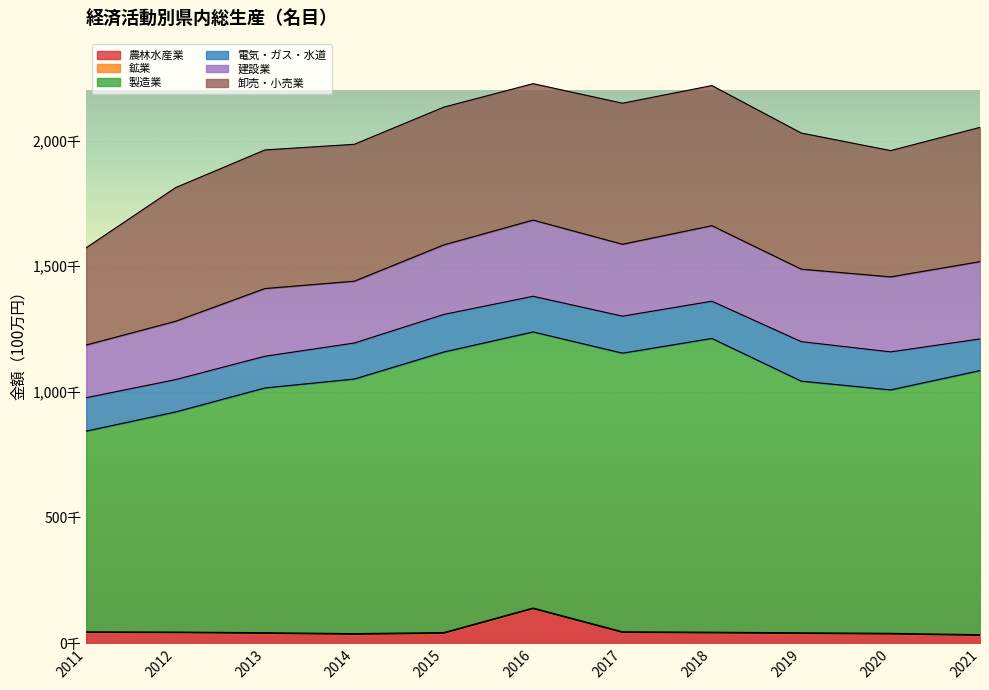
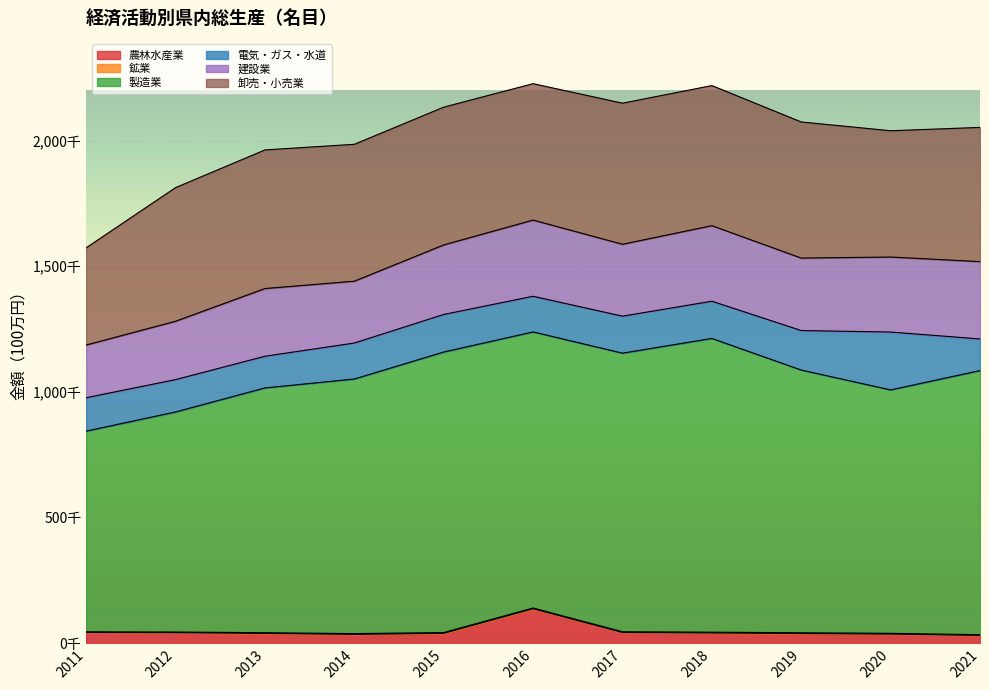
製造業, 2019: 1,000千 -> 1,050千
電気・ガス・水道, 2020: 150千 -> 230千
